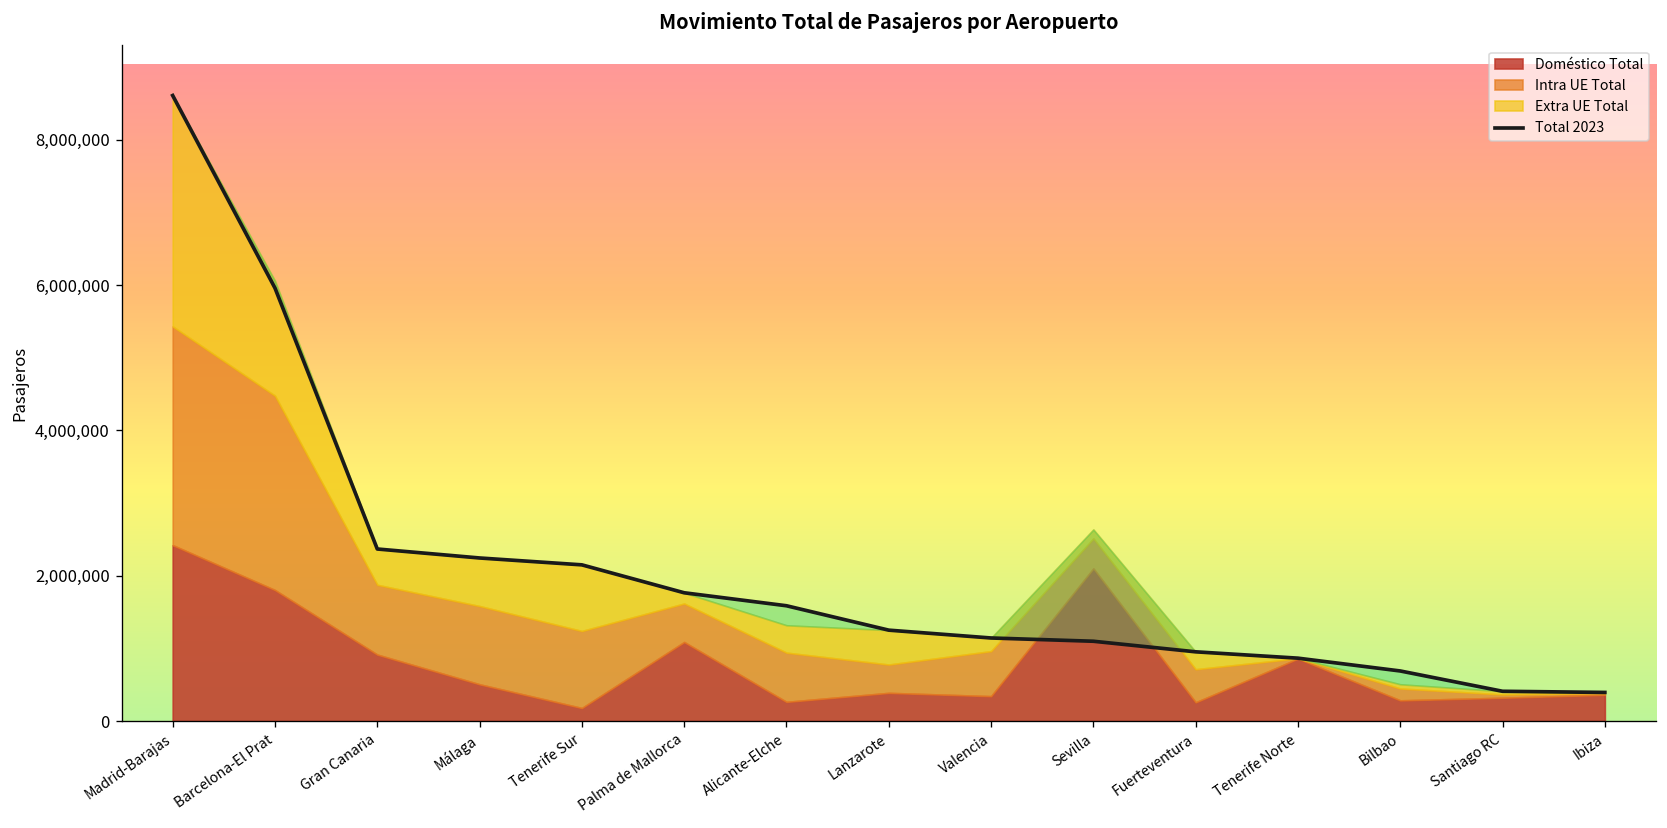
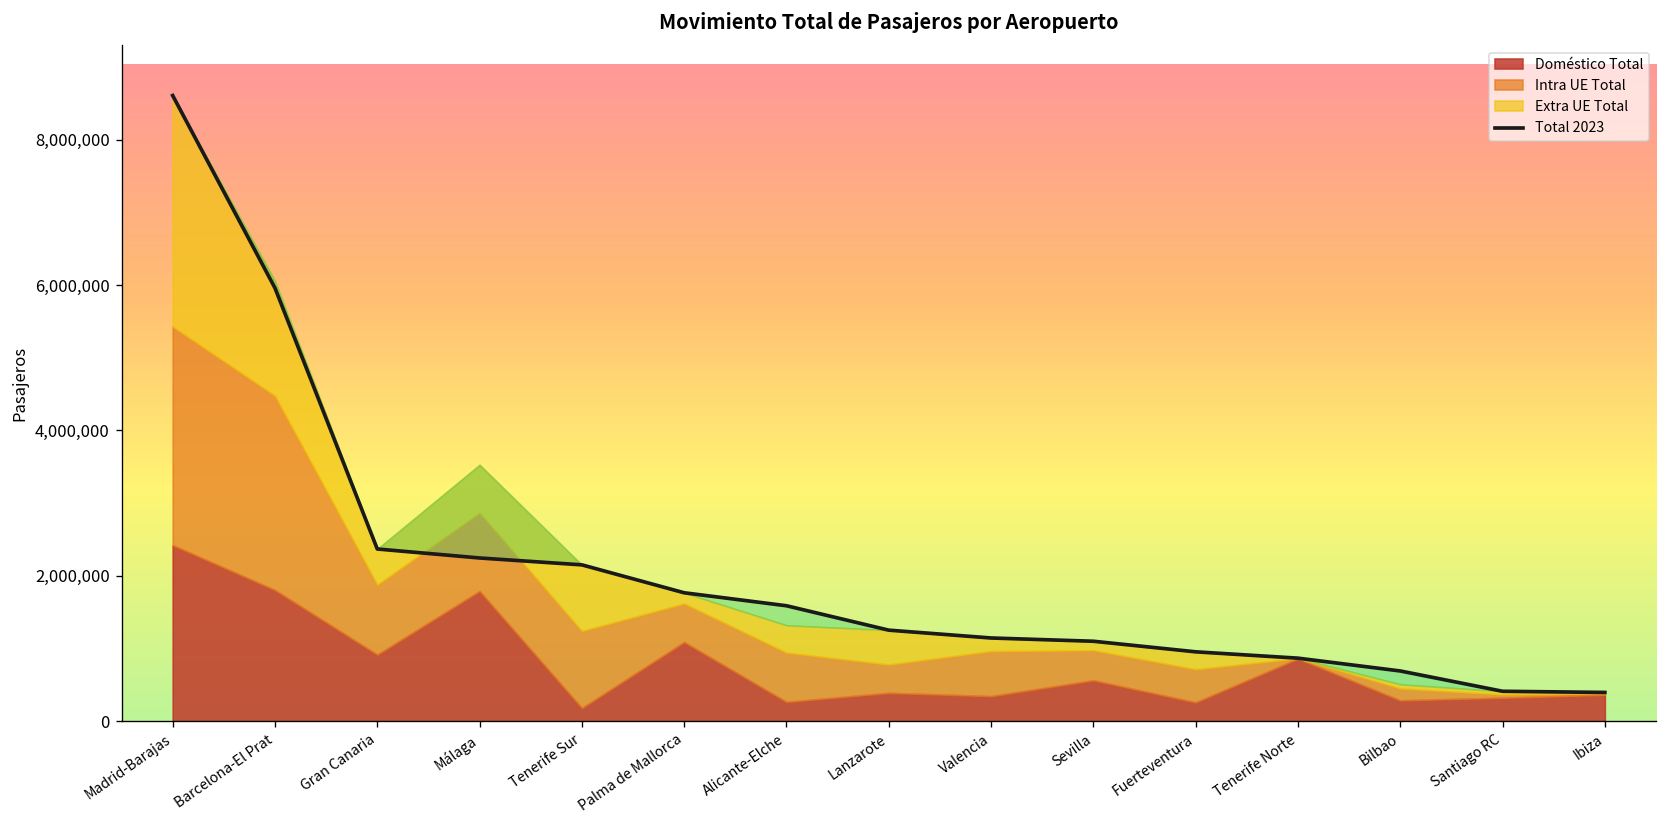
Doméstico Total, Málaga: 500,000 -> 1,800,000
Doméstico Total, Sevilla: 2,100,000 -> 600,000
